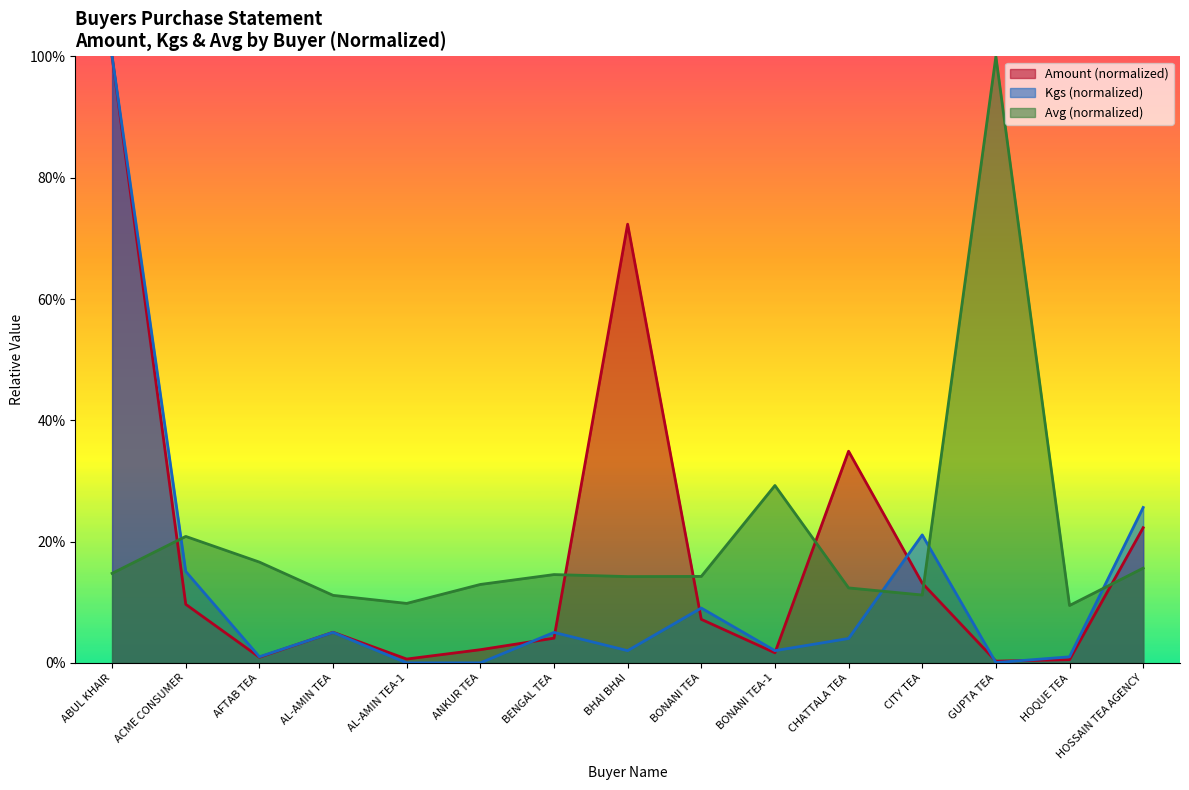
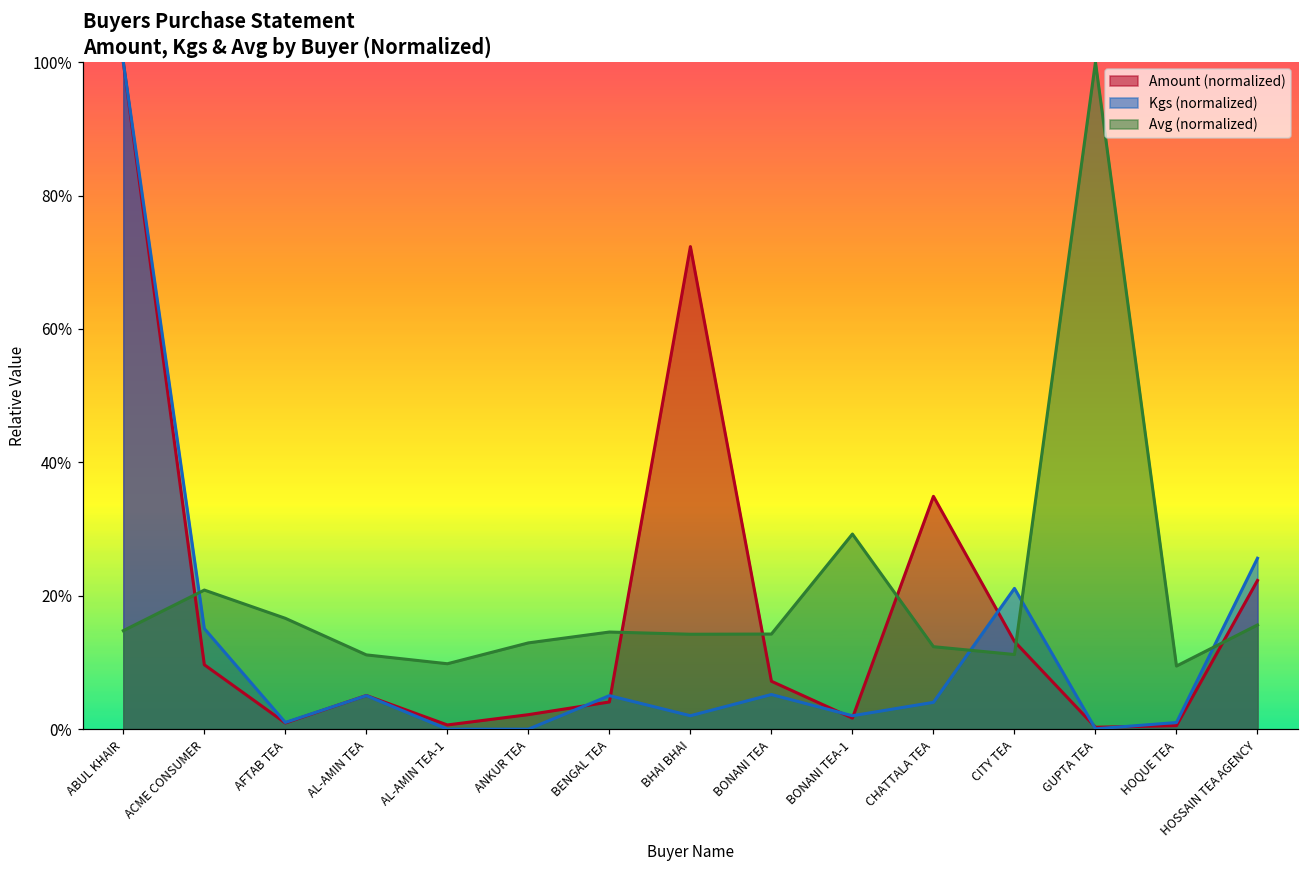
Kgs (normalized), BONANI TEA: 9% -> 5%
